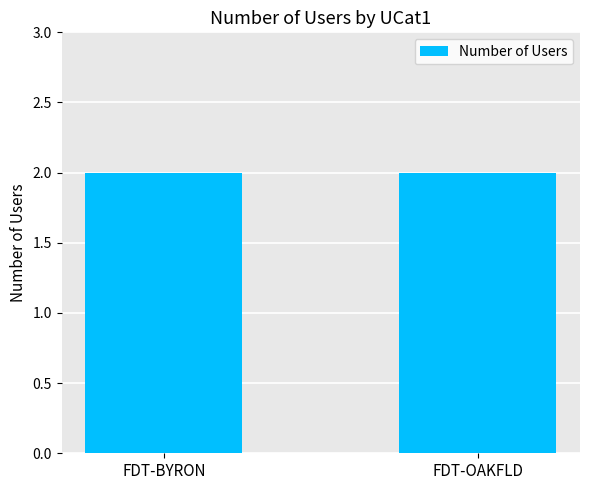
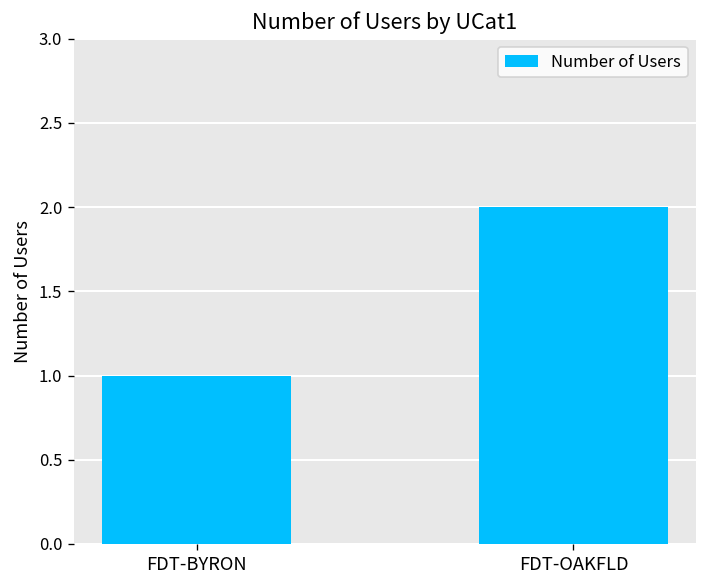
FDT-BYRON: 2 -> 1
